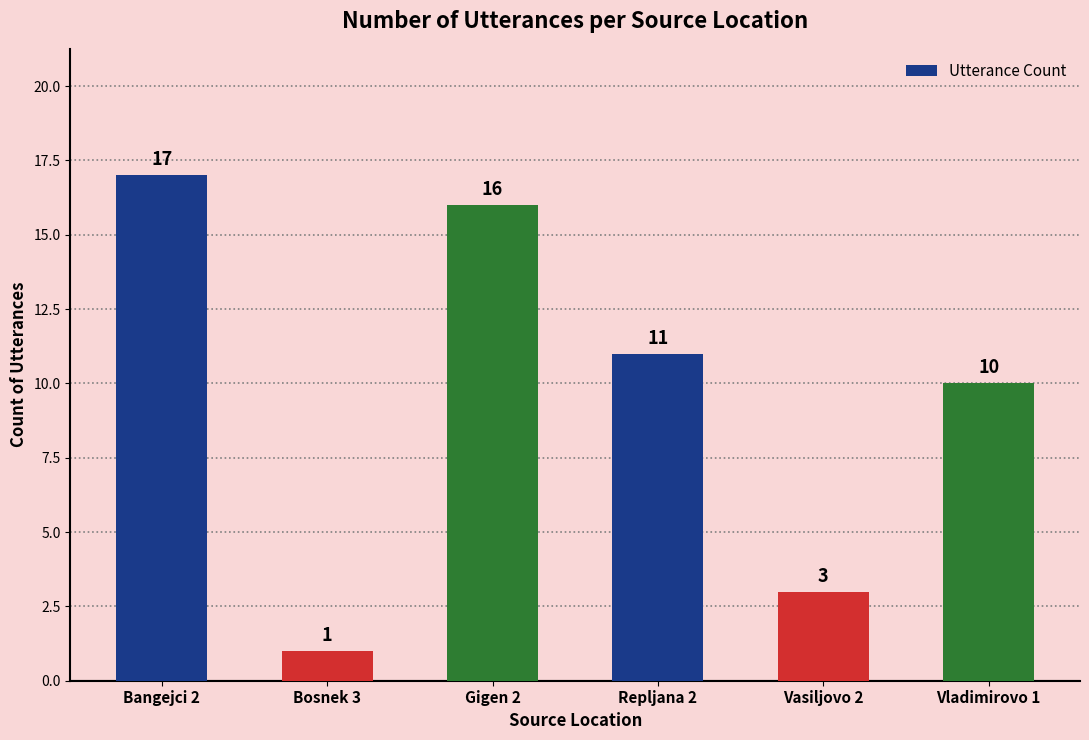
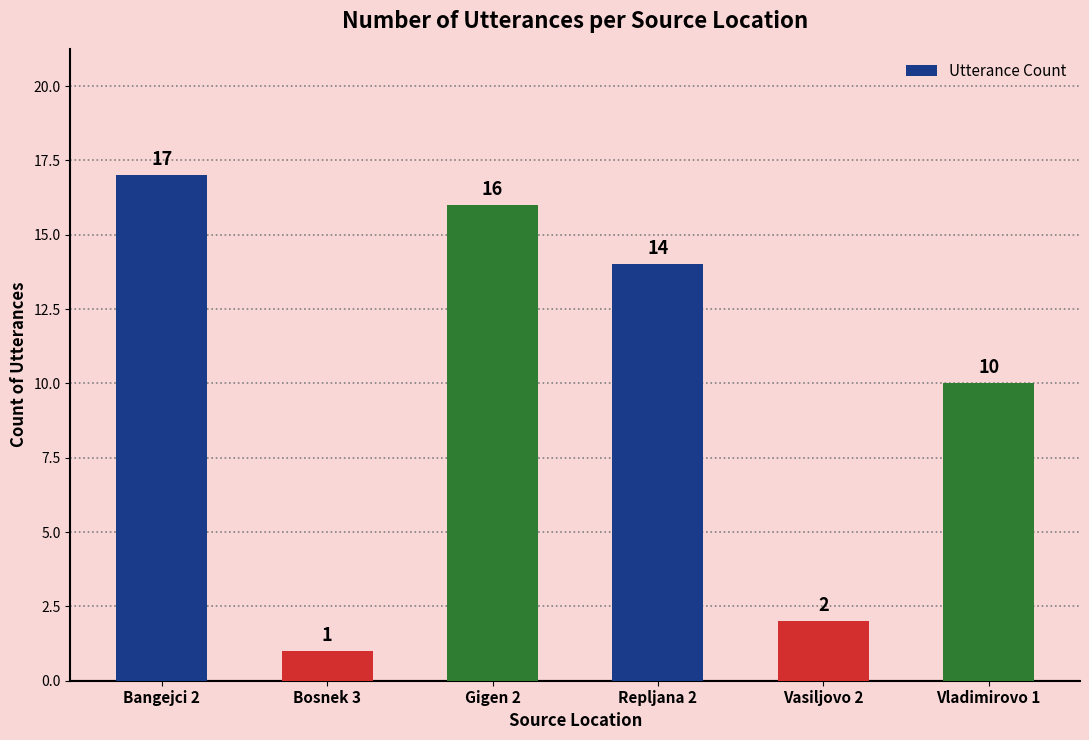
Repljana 2: 11 -> 14
Vasiljovo 2: 3 -> 2
